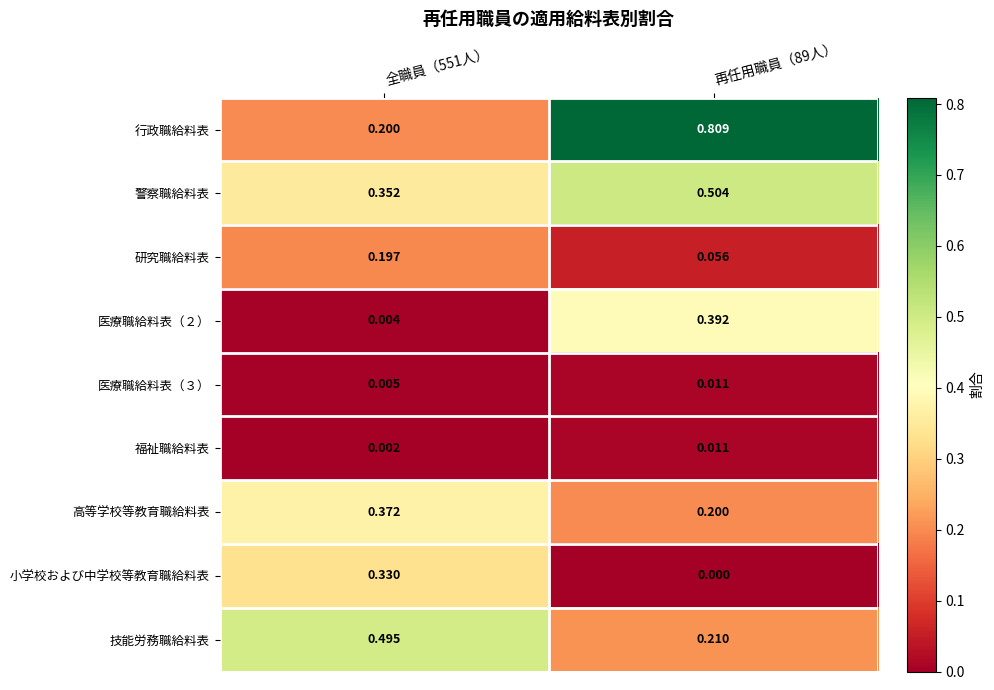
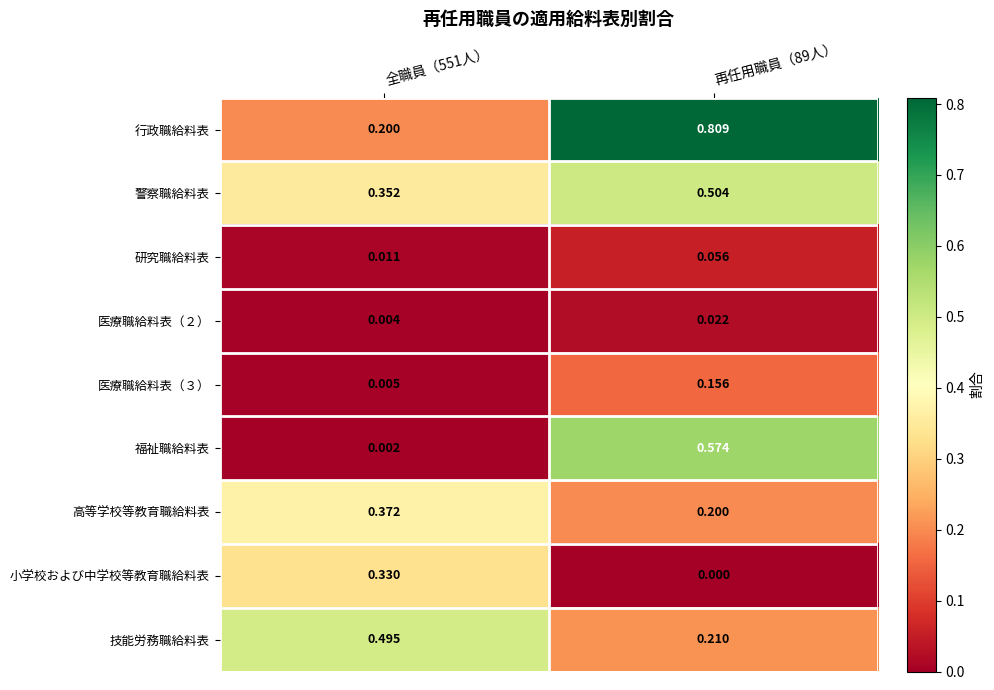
研究職給料表, 全職員（551人）: 0.197 -> 0.011
医療職給料表（２）, 再任用職員（89人）: 0.392 -> 0.022
医療職給料表（３）, 再任用職員（89人）: 0.011 -> 0.156
福祉職給料表, 再任用職員（89人）: 0.011 -> 0.574
